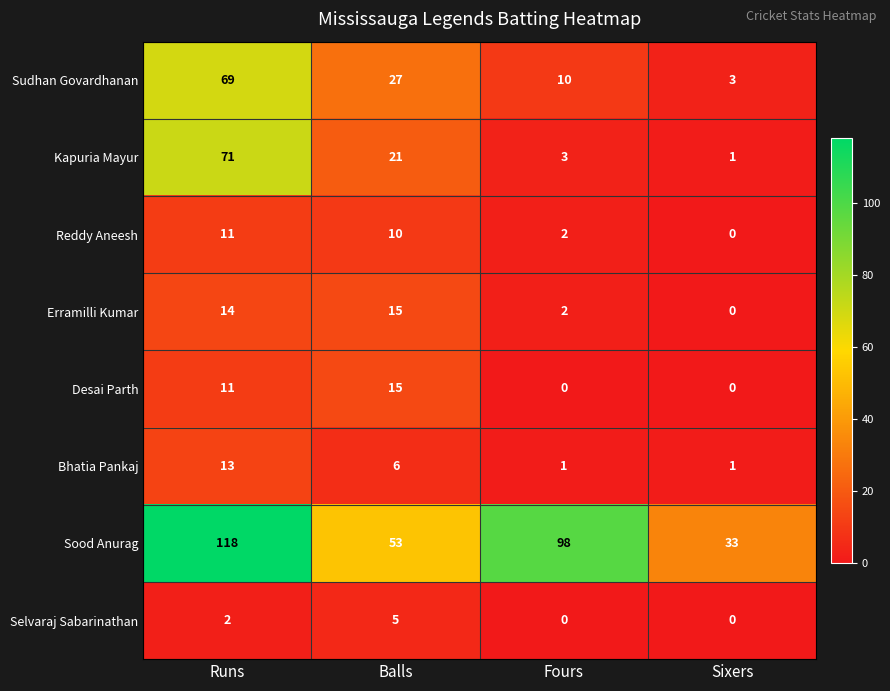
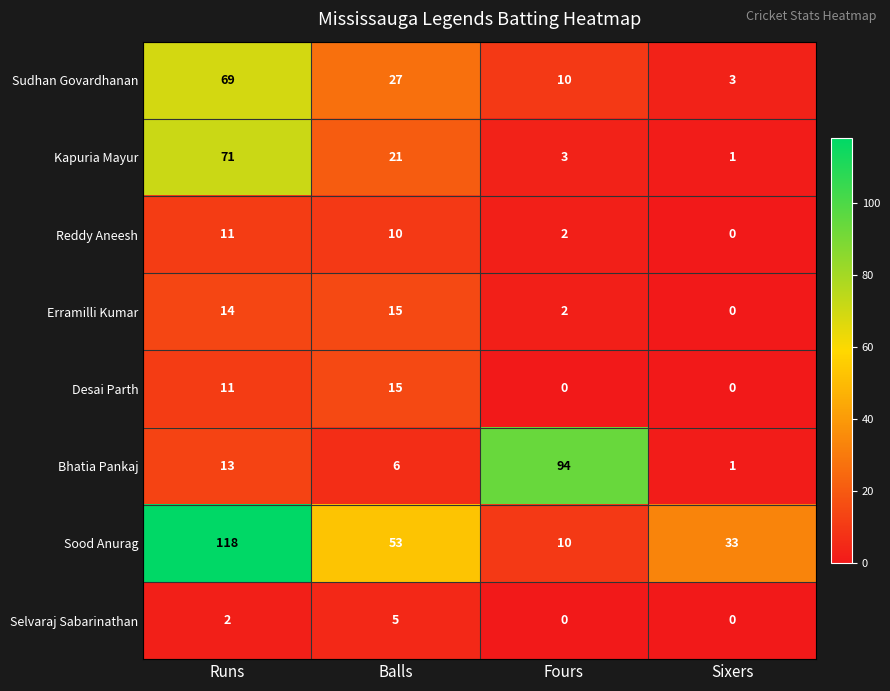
Bhatia Pankaj, Fours: 1 -> 94
Sood Anurag, Fours: 98 -> 10
